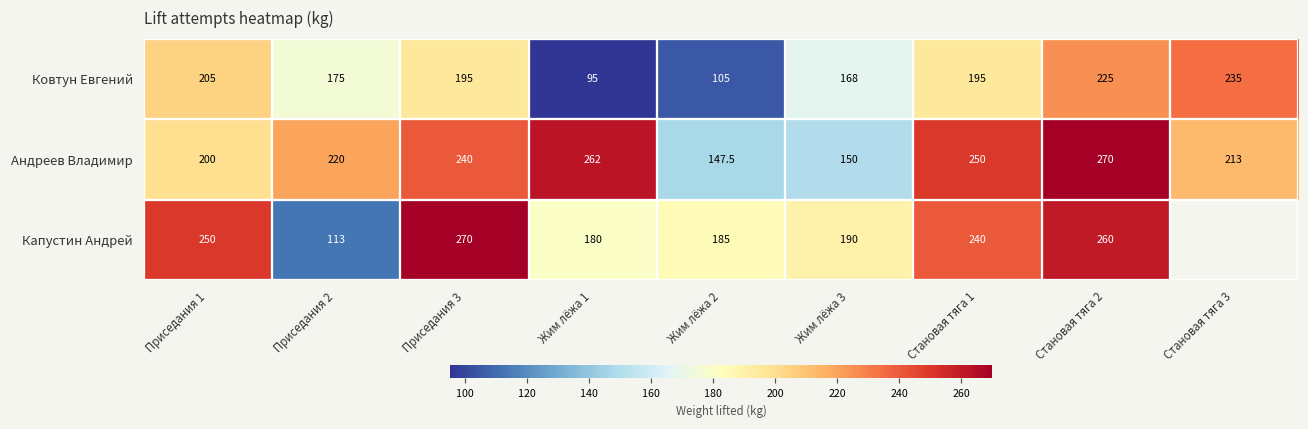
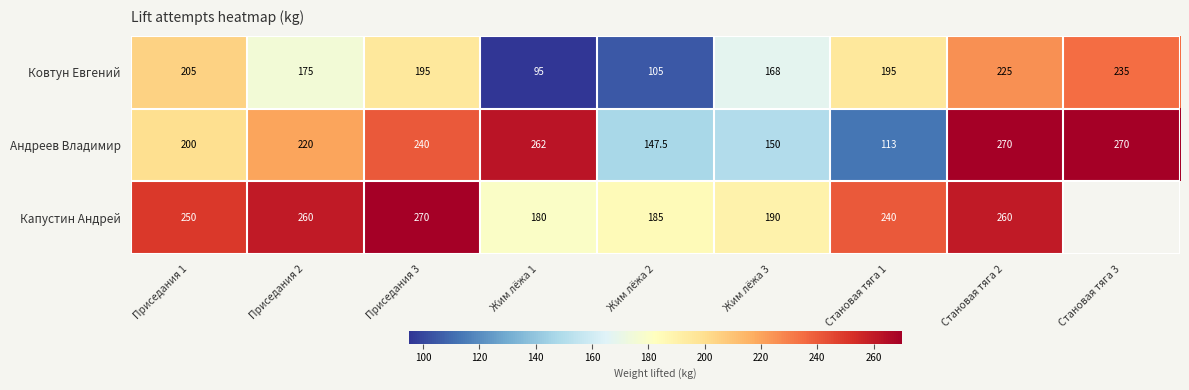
Андреев Владимир, Становая тяга 1: 250 -> 113
Андреев Владимир, Становая тяга 3: 213 -> 270
Капустин Андрей, Приседания 2: 113 -> 260
